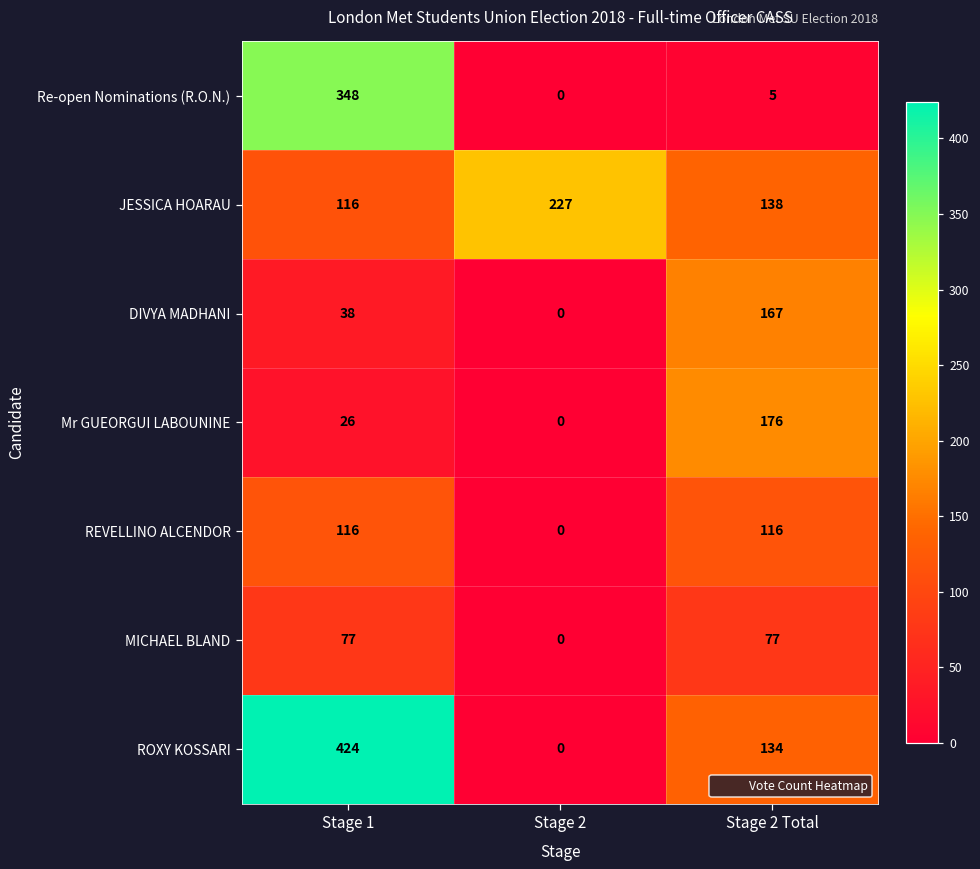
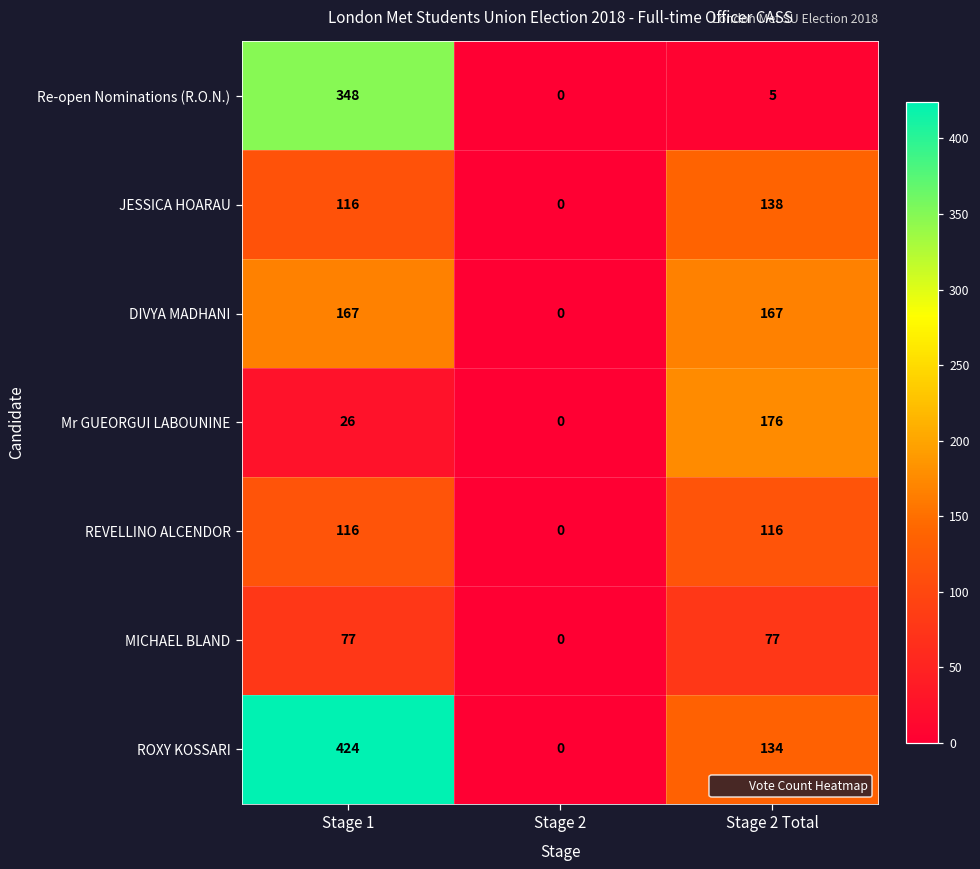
JESSICA HOARAU, Stage 2: 227 -> 0
DIVYA MADHANI, Stage 1: 38 -> 167
